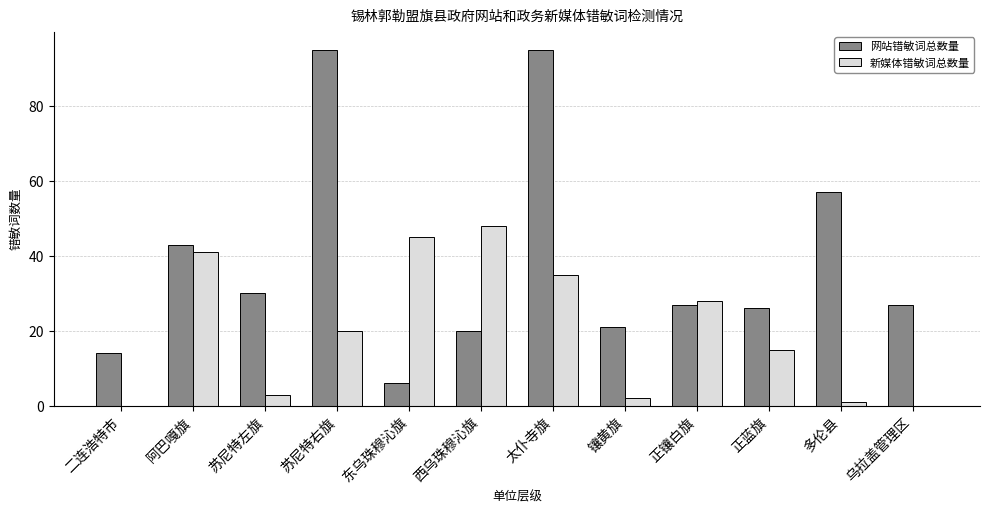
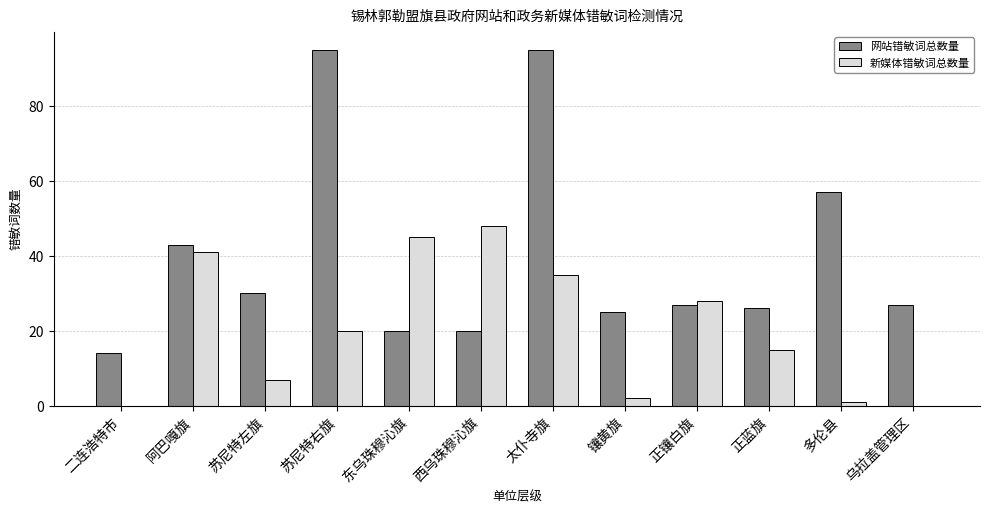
新媒体错敏词总数量, 苏尼特左旗: 3 -> 7
网站错敏词总数量, 东乌珠穆沁旗: 6 -> 20
网站错敏词总数量, 镶黄旗: 21 -> 25
